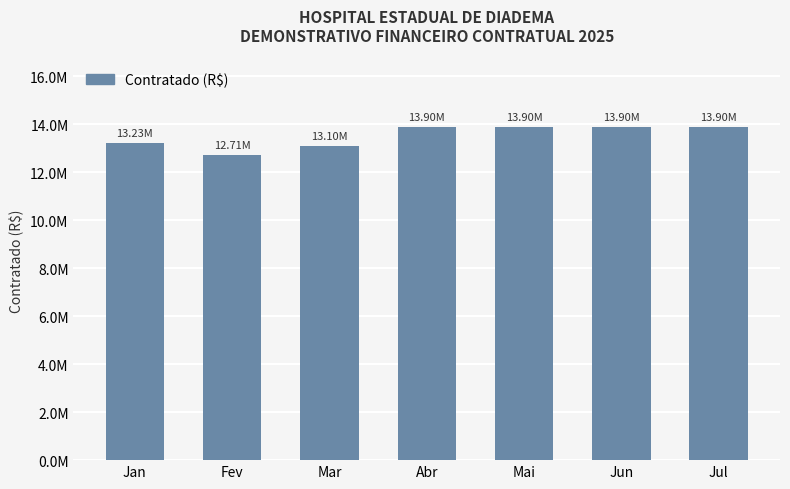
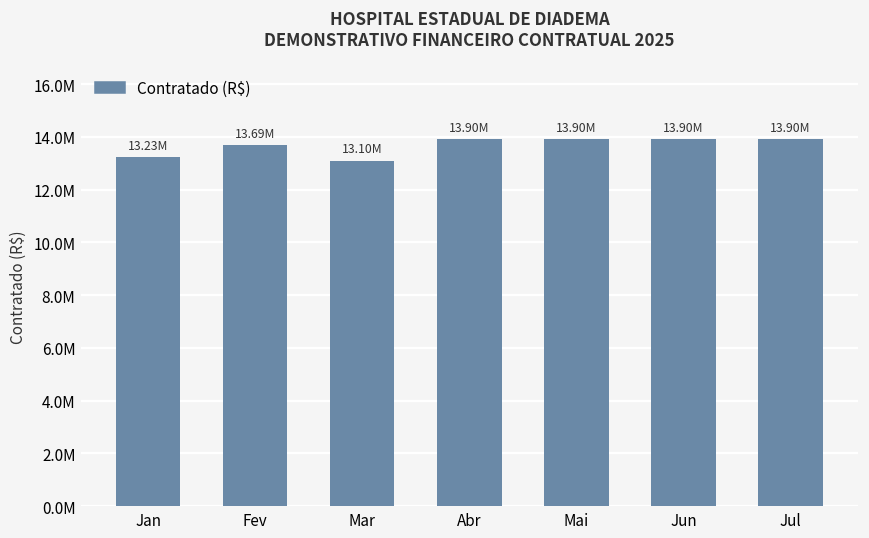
Fev: 12.71M -> 13.69M
